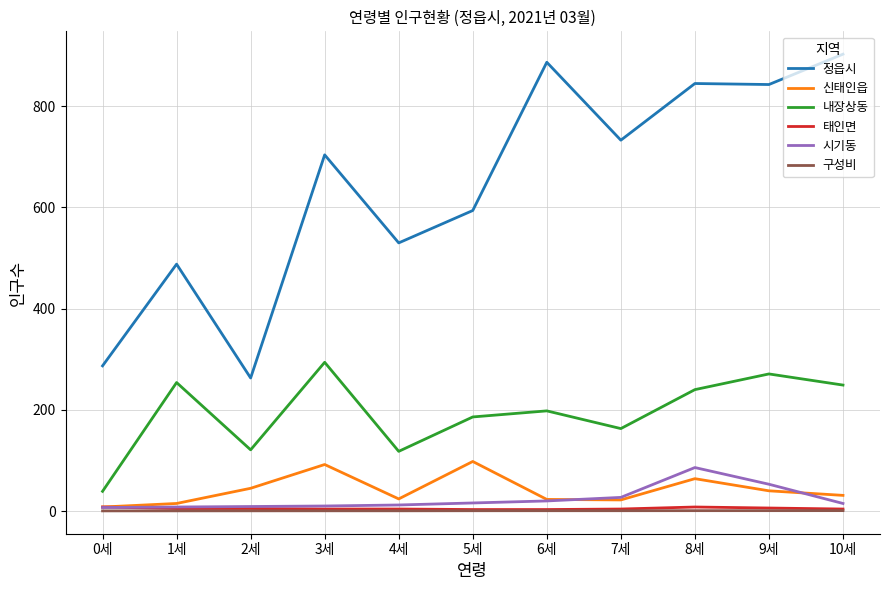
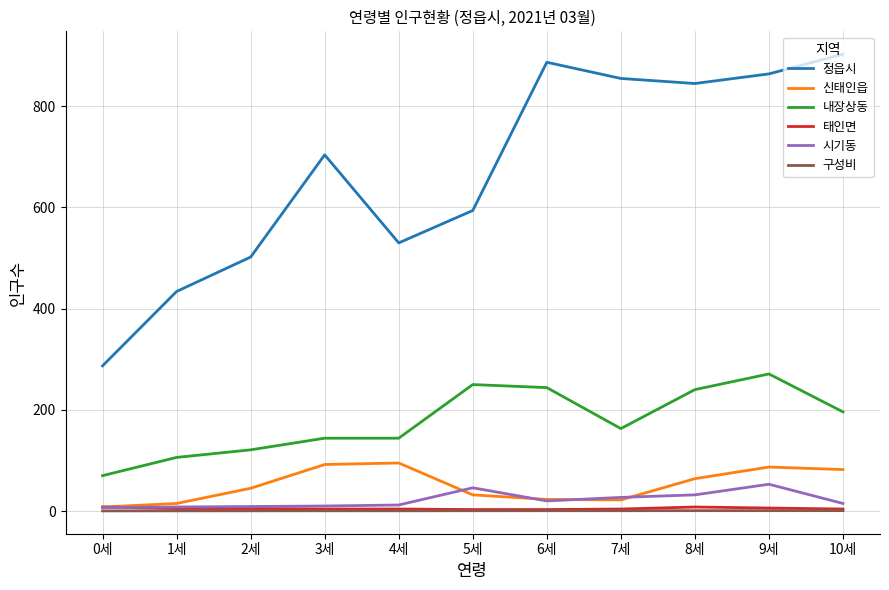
내장상동, 0세: 40 -> 70
정읍시, 1세: 490 -> 430
내장상동, 1세: 250 -> 110
정읍시, 2세: 260 -> 500
내장상동, 3세: 290 -> 140
신태인읍, 4세: 20 -> 100
내장상동, 4세: 120 -> 140
신태인읍, 5세: 100 -> 30
내장상동, 5세: 190 -> 250
시기동, 5세: 20 -> 50
내장상동, 6세: 200 -> 240
정읍시, 7세: 730 -> 860
시기동, 8세: 90 -> 30
정읍시, 9세: 840 -> 860
신태인읍, 9세: 40 -> 90
신태인읍, 10세: 30 -> 80
내장상동, 10세: 250 -> 200
